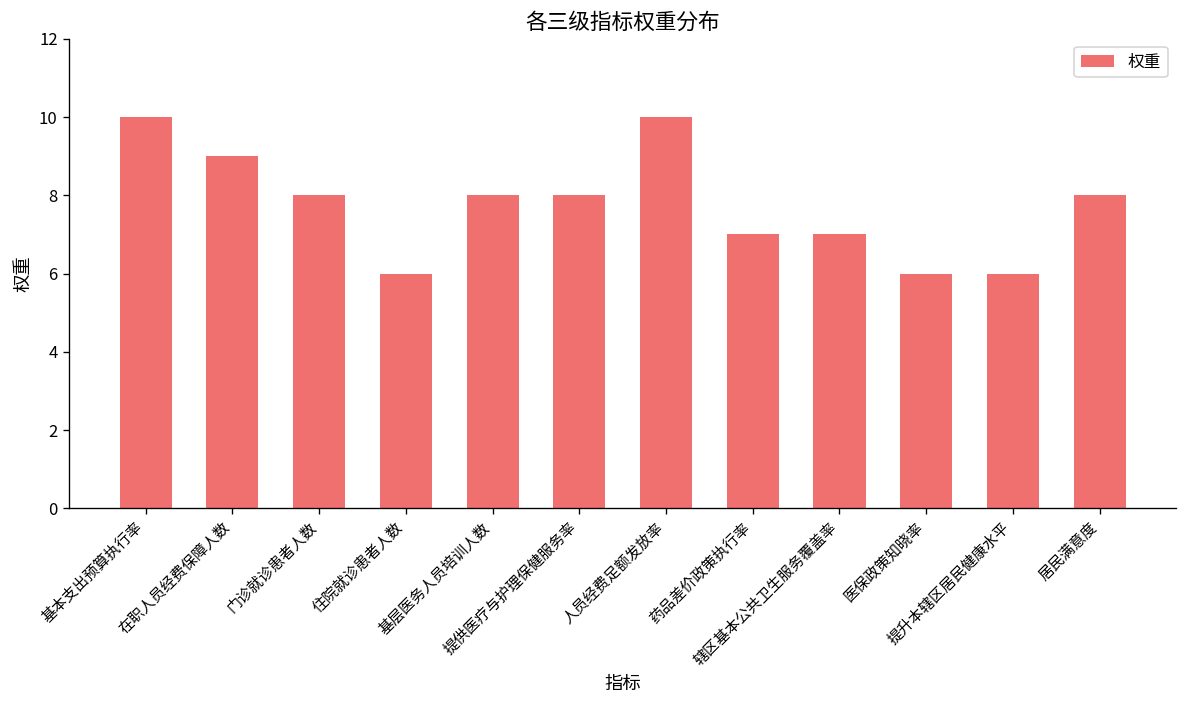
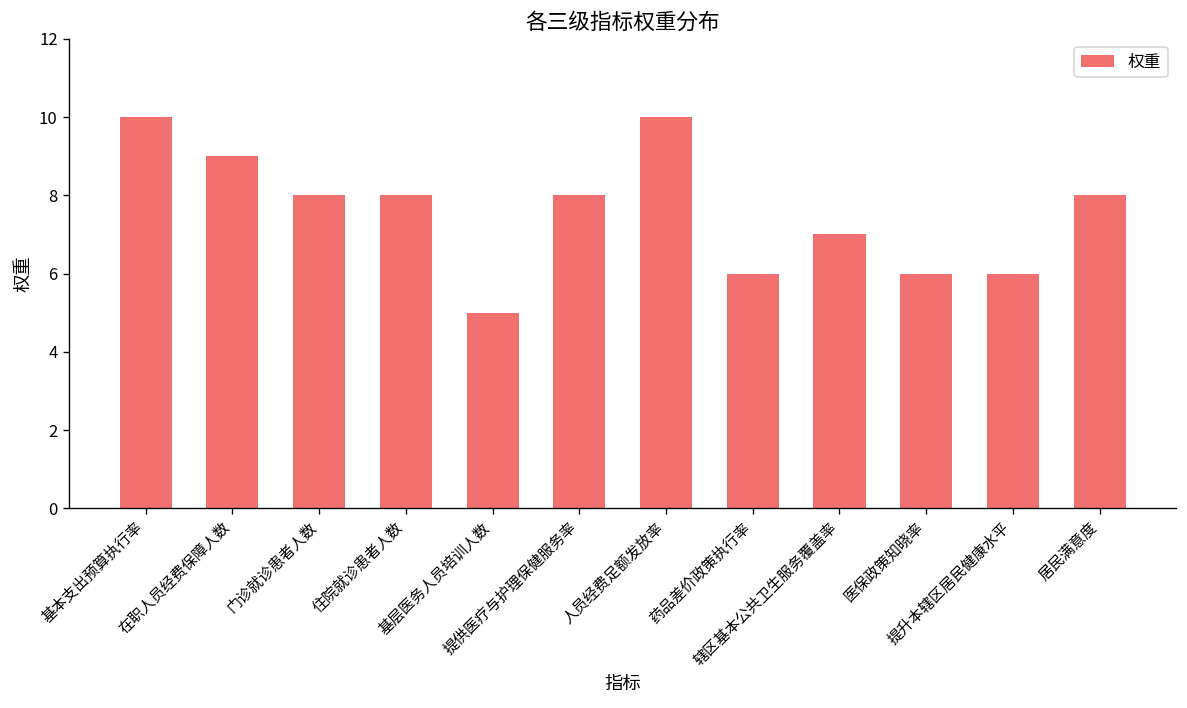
住院就诊患者人数: 6 -> 8
基层医务人员培训人数: 8 -> 5
药品差价政策执行率: 7 -> 6
